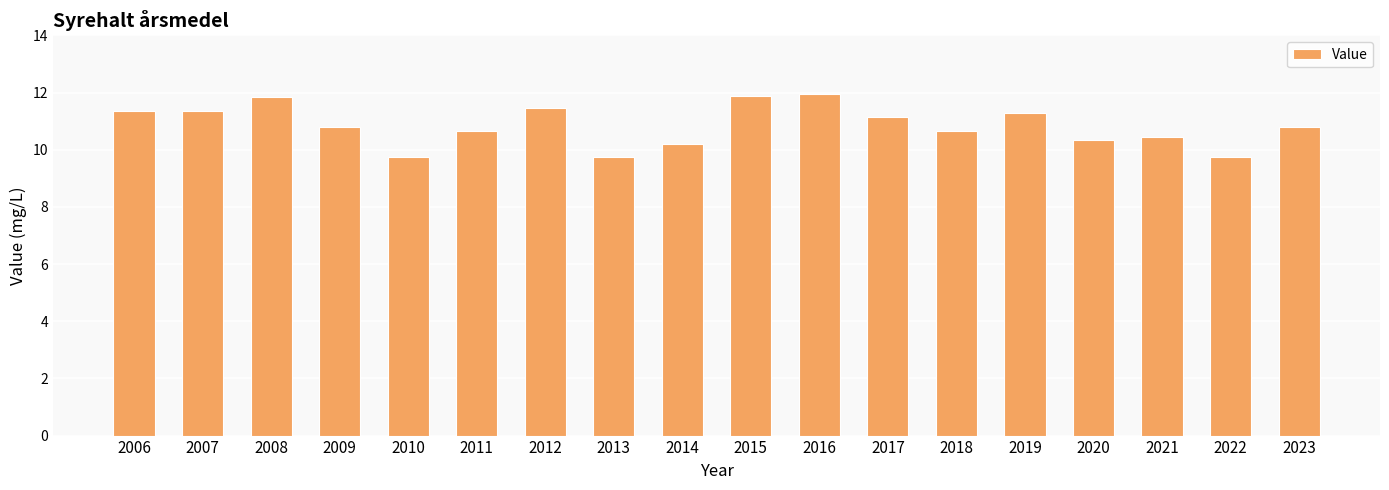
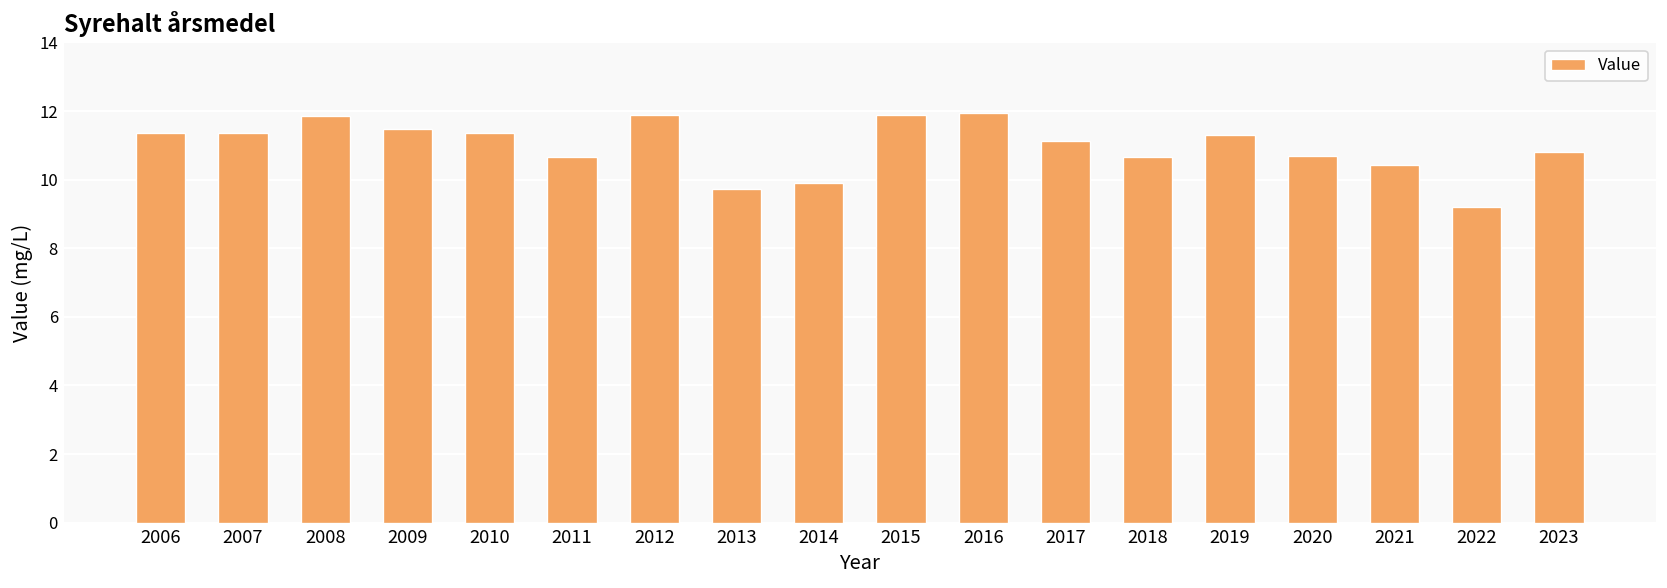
2009: 10.8 -> 11.5
2010: 9.7 -> 11.4
2012: 11.5 -> 11.9
2014: 10.2 -> 9.9
2020: 10.3 -> 10.7
2022: 9.8 -> 9.2
